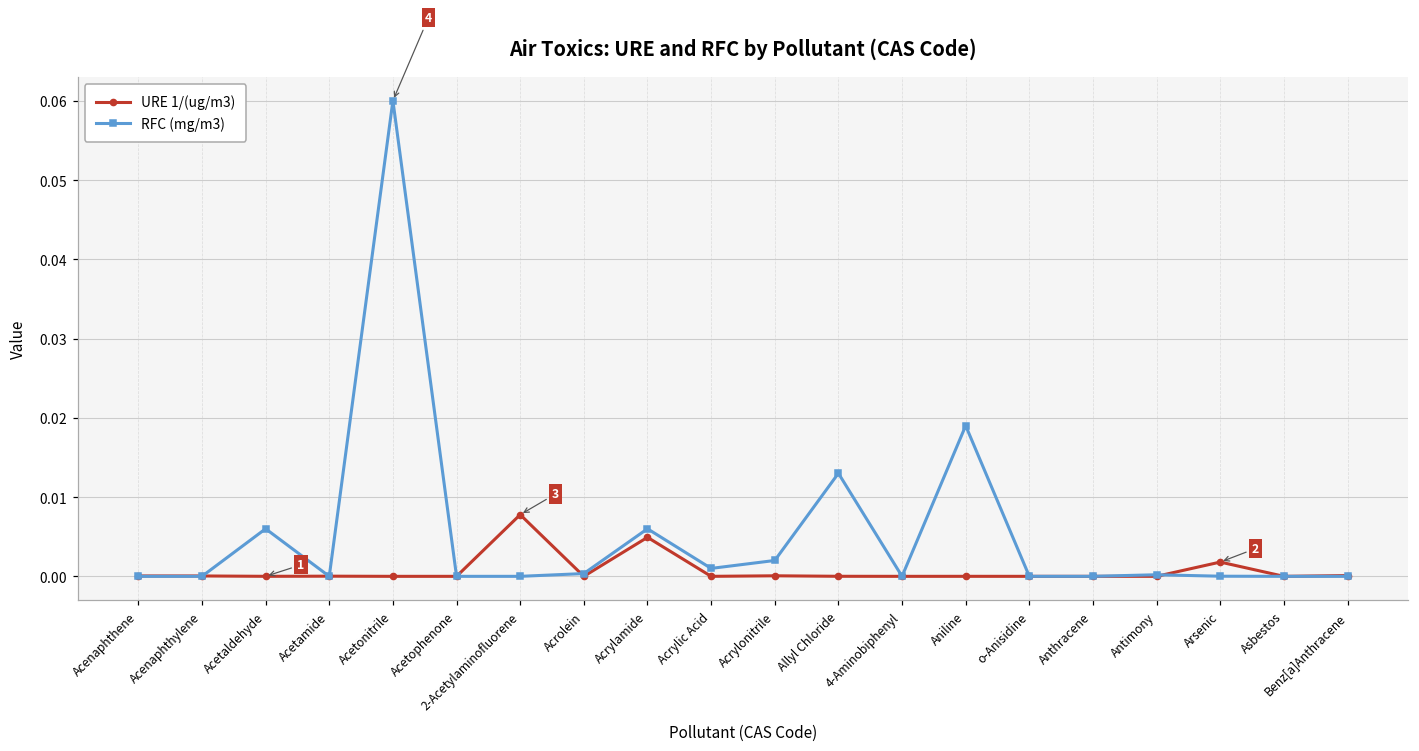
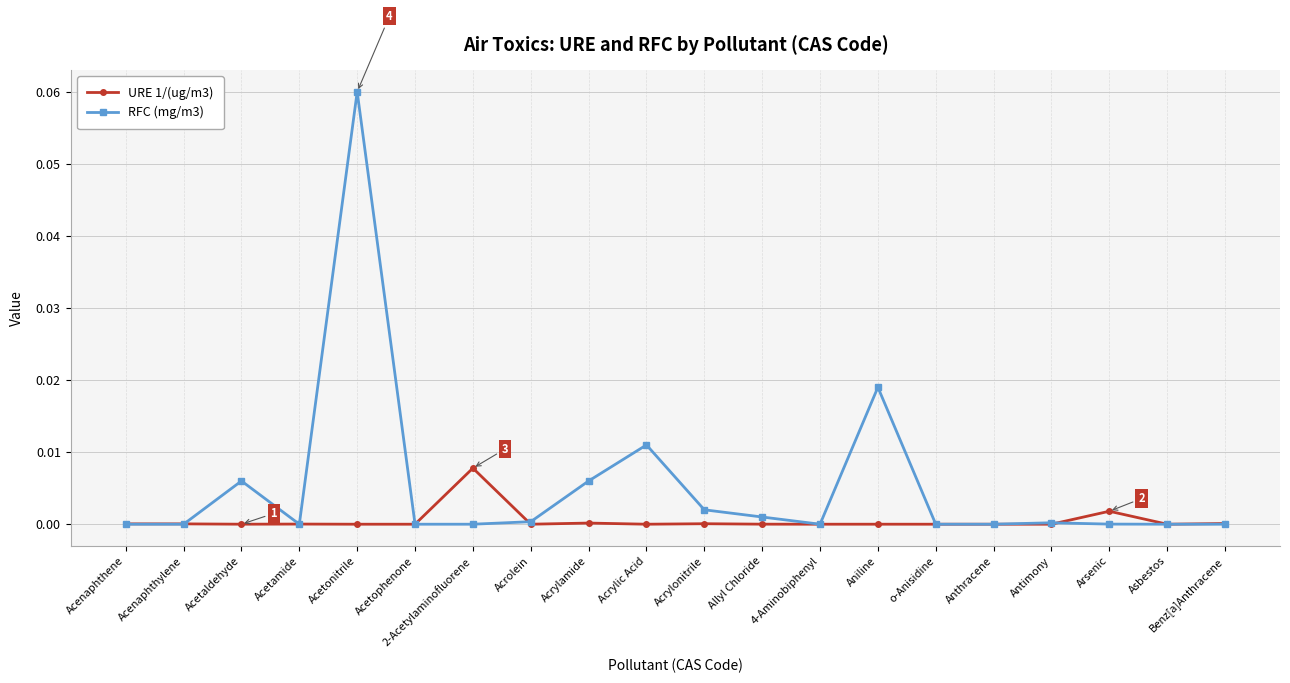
URE 1/(ug/m3), Acrylamide: 0.005 -> 0.000
RFC (mg/m3), Acrylic Acid: 0.001 -> 0.011
RFC (mg/m3), Allyl Chloride: 0.013 -> 0.001
